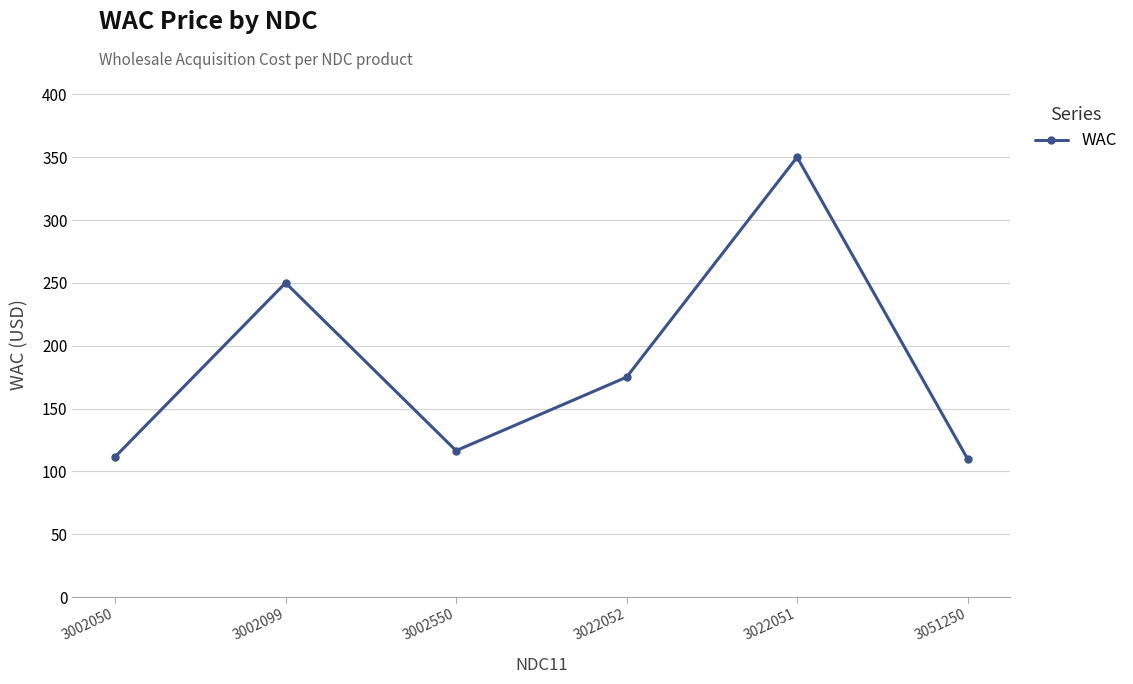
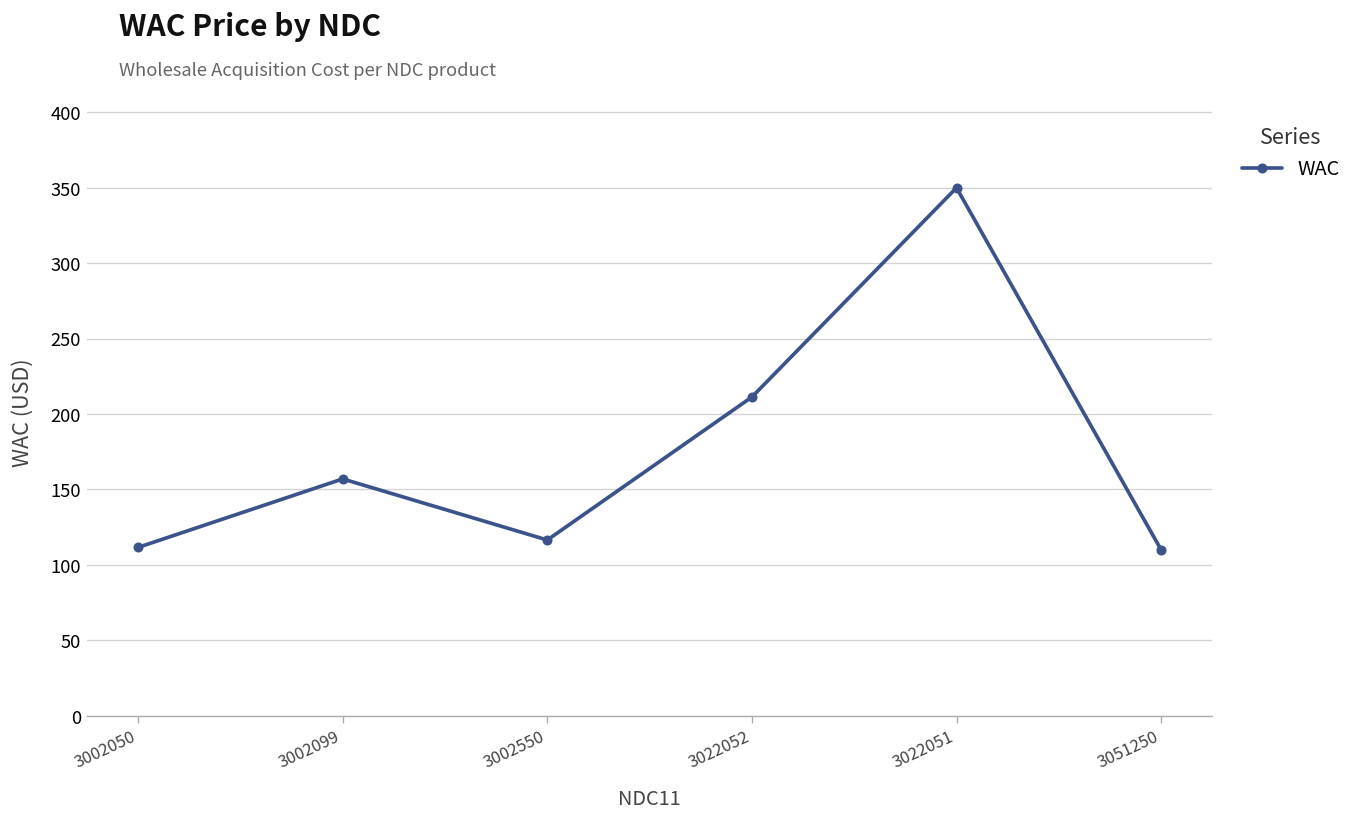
3002099: 250 -> 157
3022052: 175 -> 211
